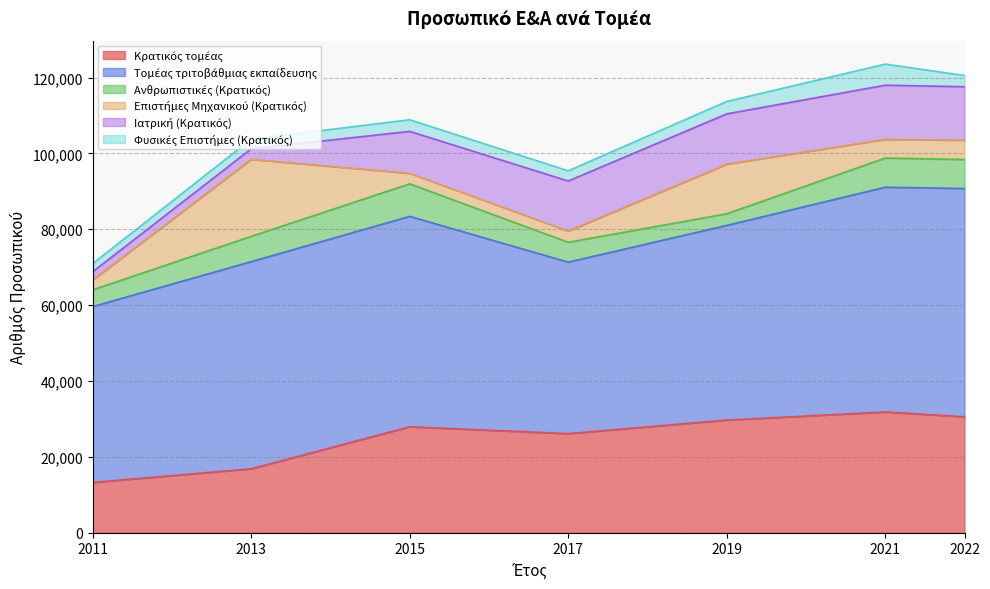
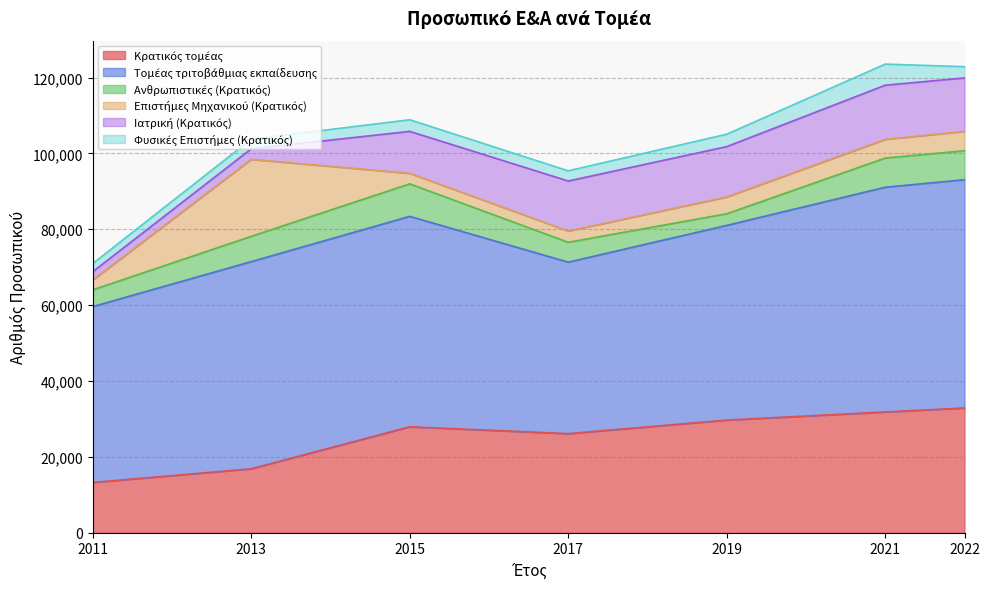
Επιστήμες Μηχανικού (Κρατικός), 2019: 13,000 -> 4,000
Κρατικός τομέας, 2022: 31,000 -> 33,000
